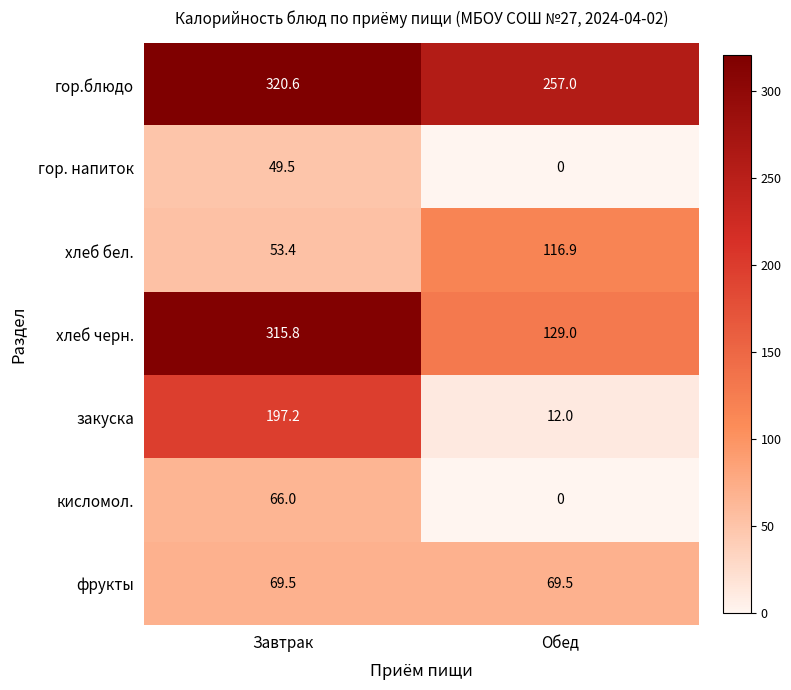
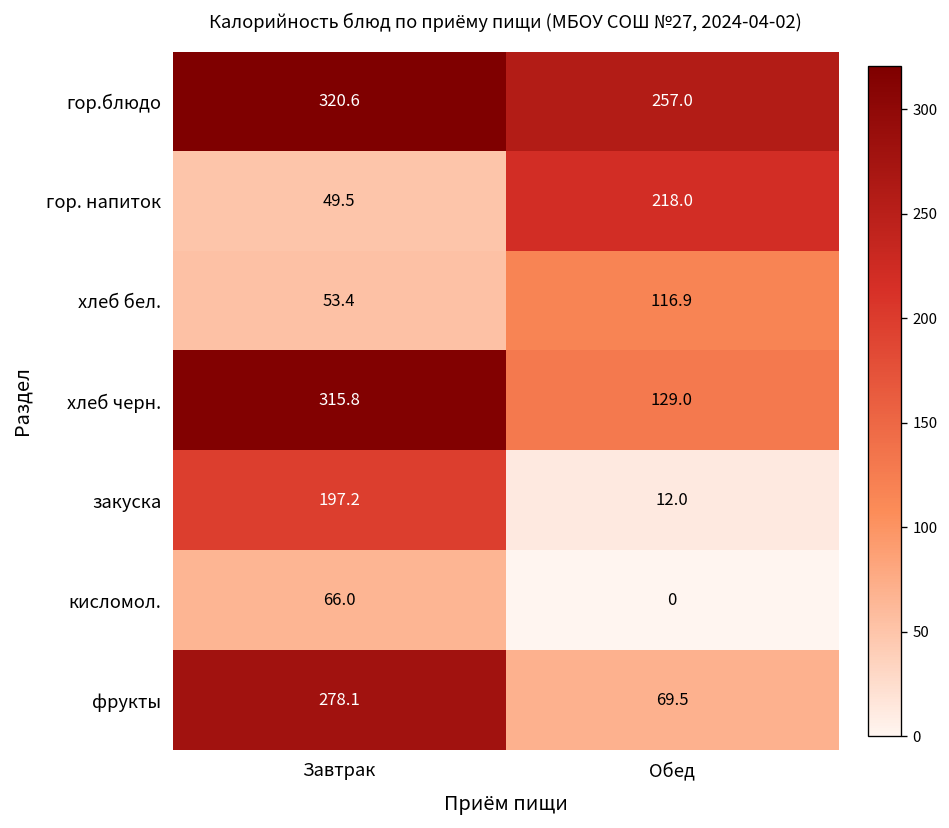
гор. напиток, Обед: 0 -> 218.0
фрукты, Завтрак: 69.5 -> 278.1
